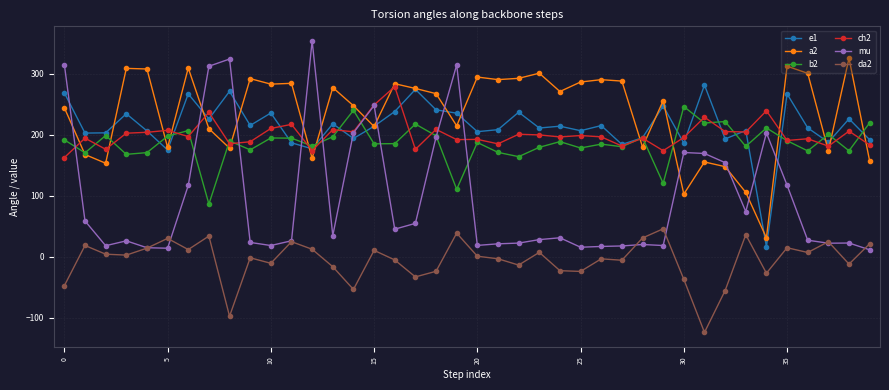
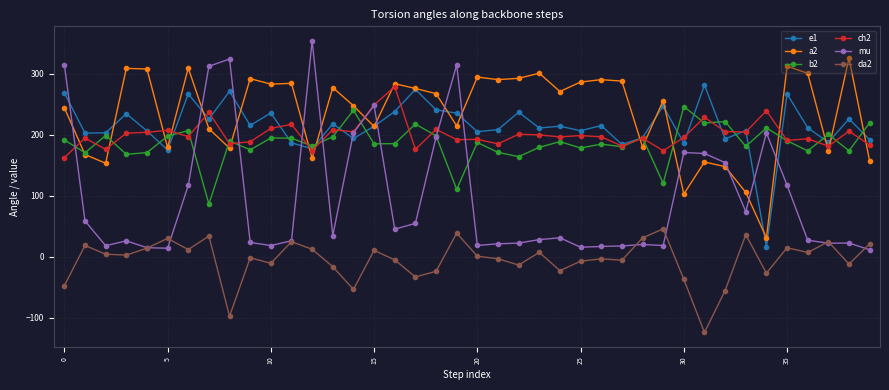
da2, 25: -20 -> -10
